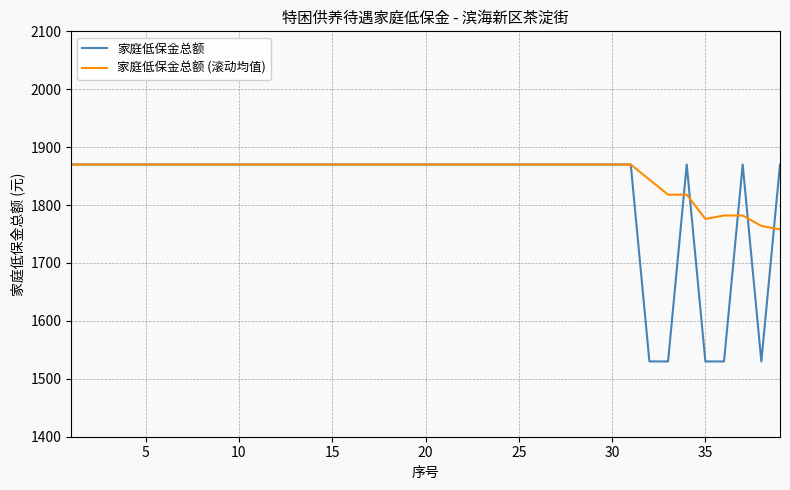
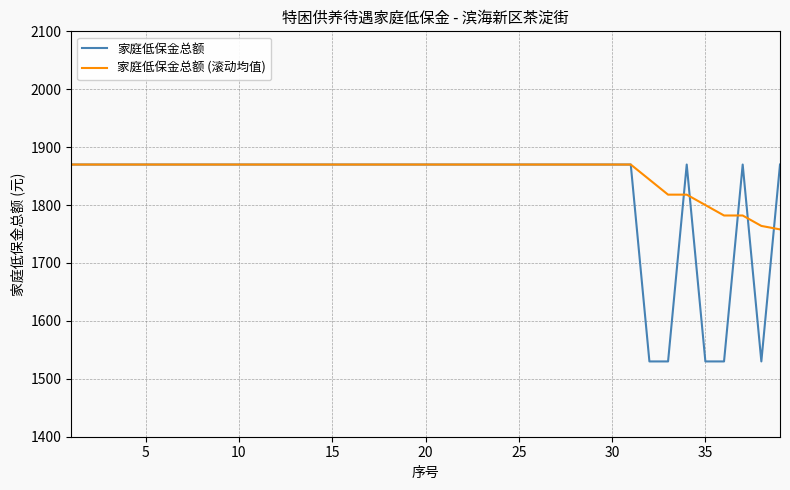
家庭低保金总额 (滚动均值), 35: 1780 -> 1800
